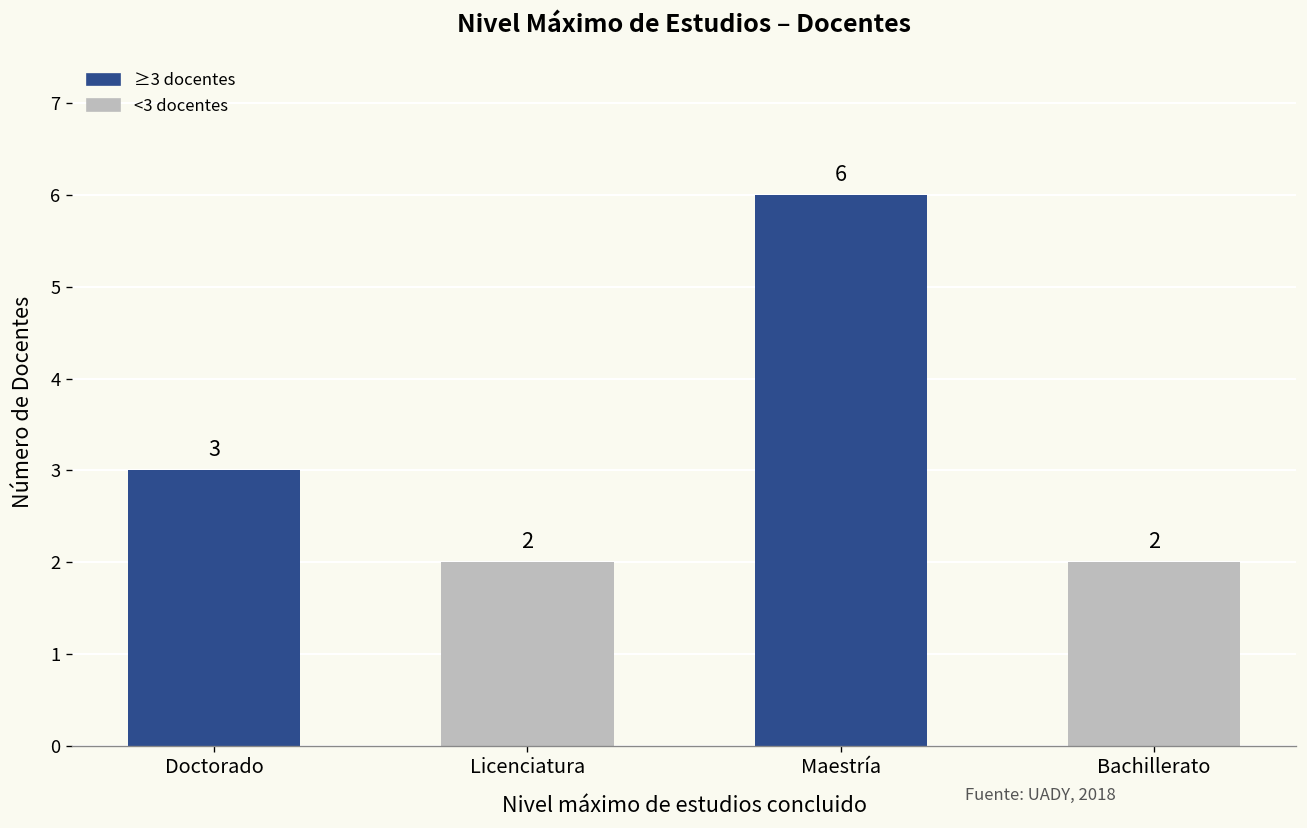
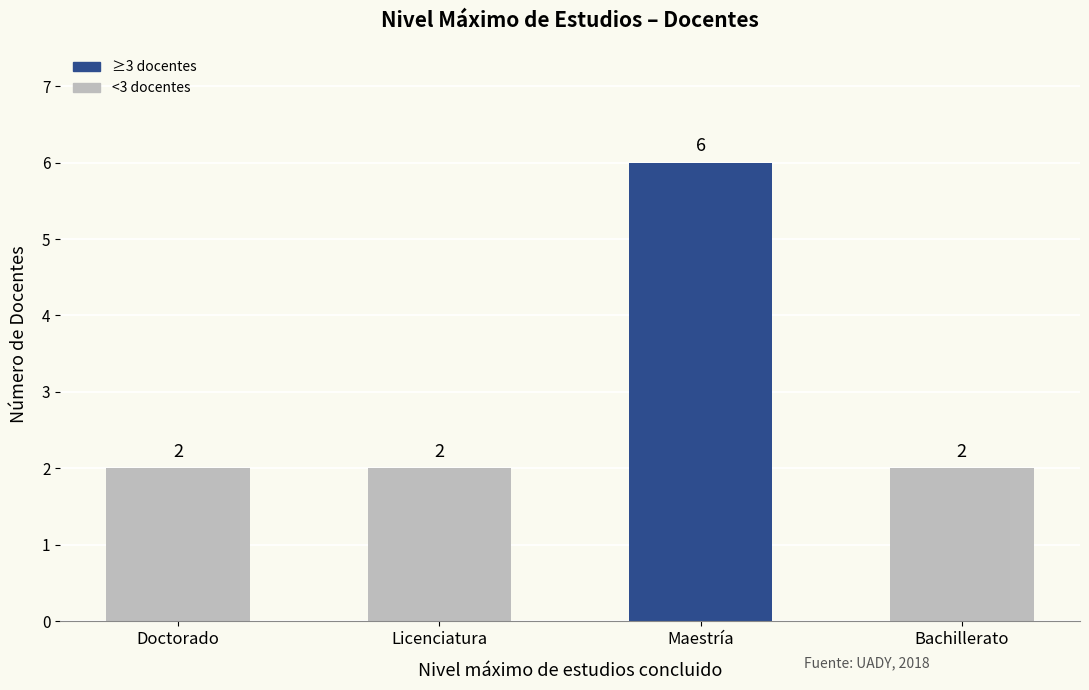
Doctorado: 3 -> 2
